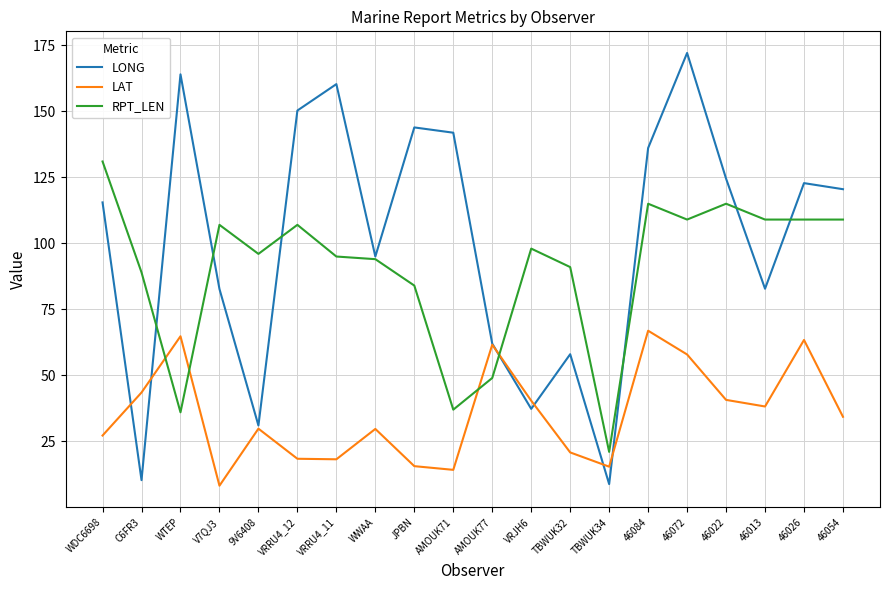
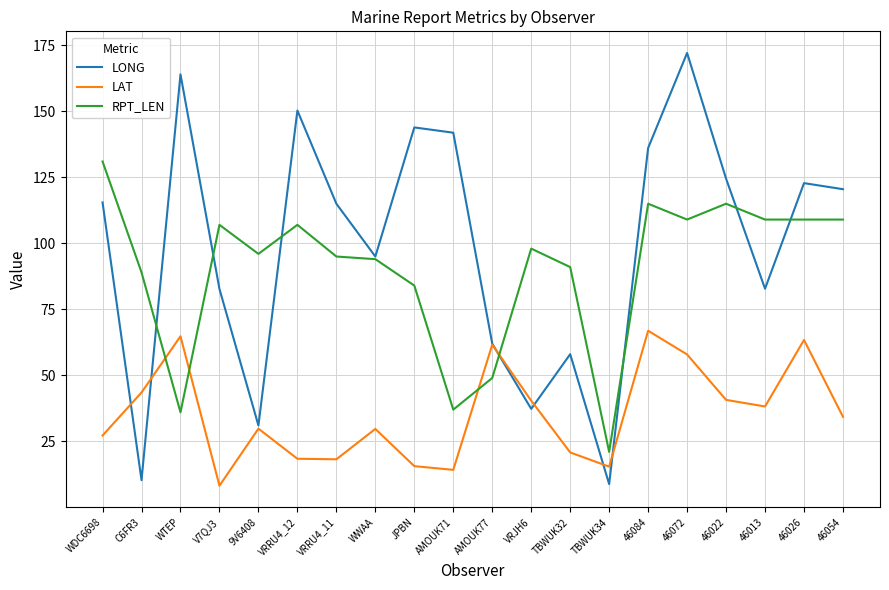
LONG, VRRU4_11: 160 -> 115
